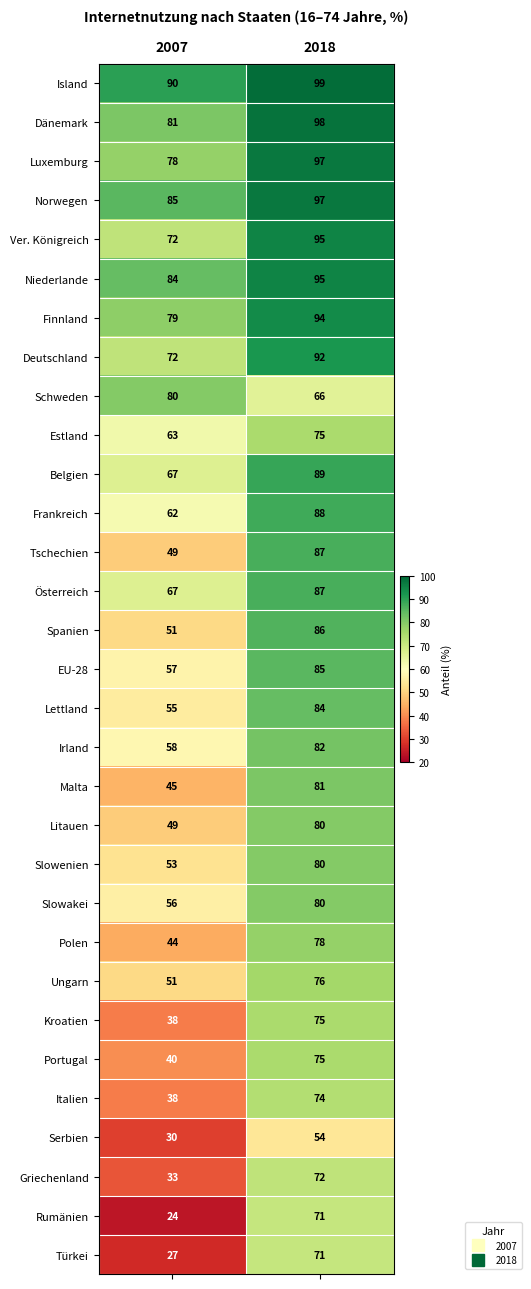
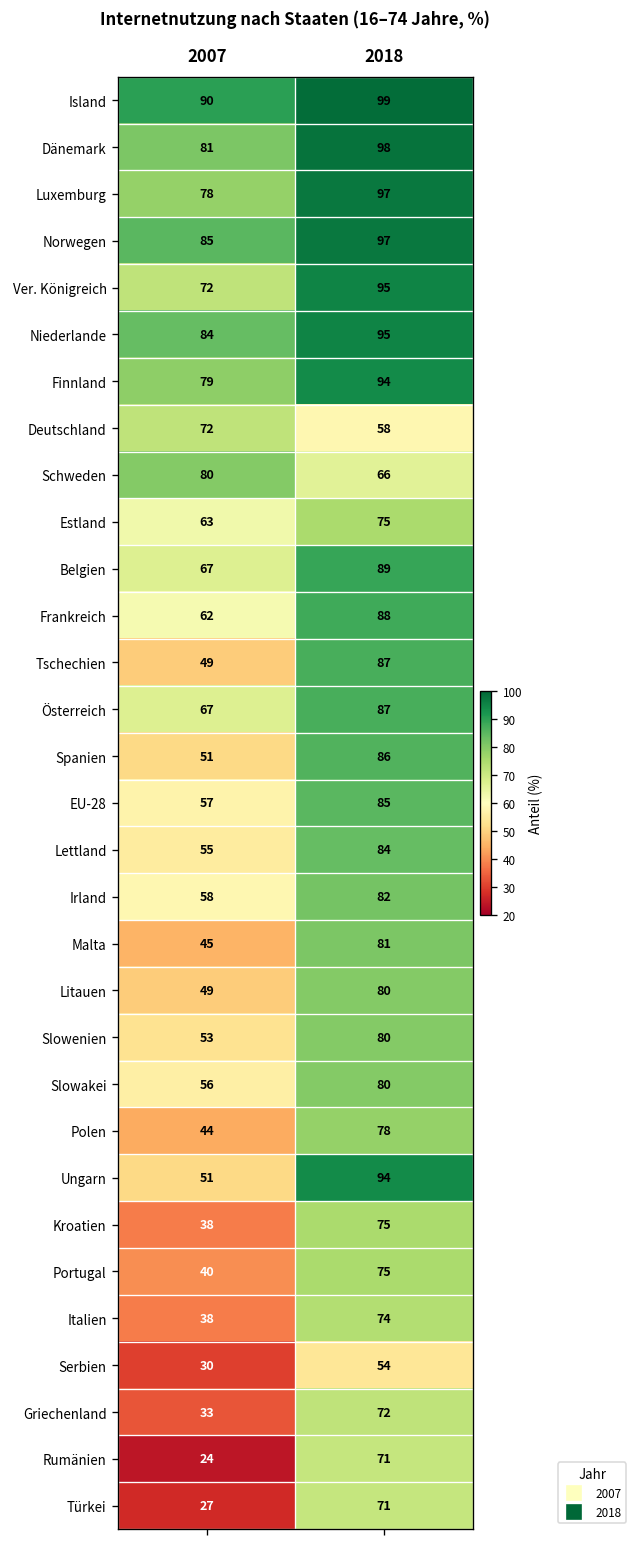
Deutschland, 2018: 92 -> 58
Ungarn, 2018: 76 -> 94
